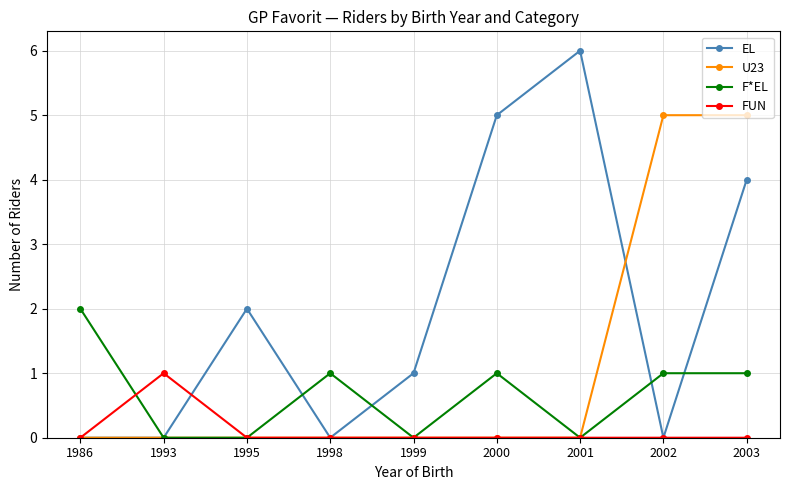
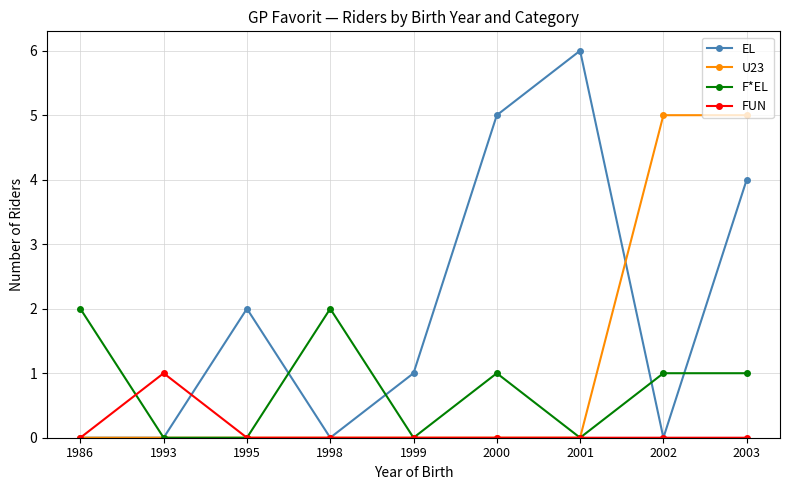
F*EL, 1998: 1 -> 2
